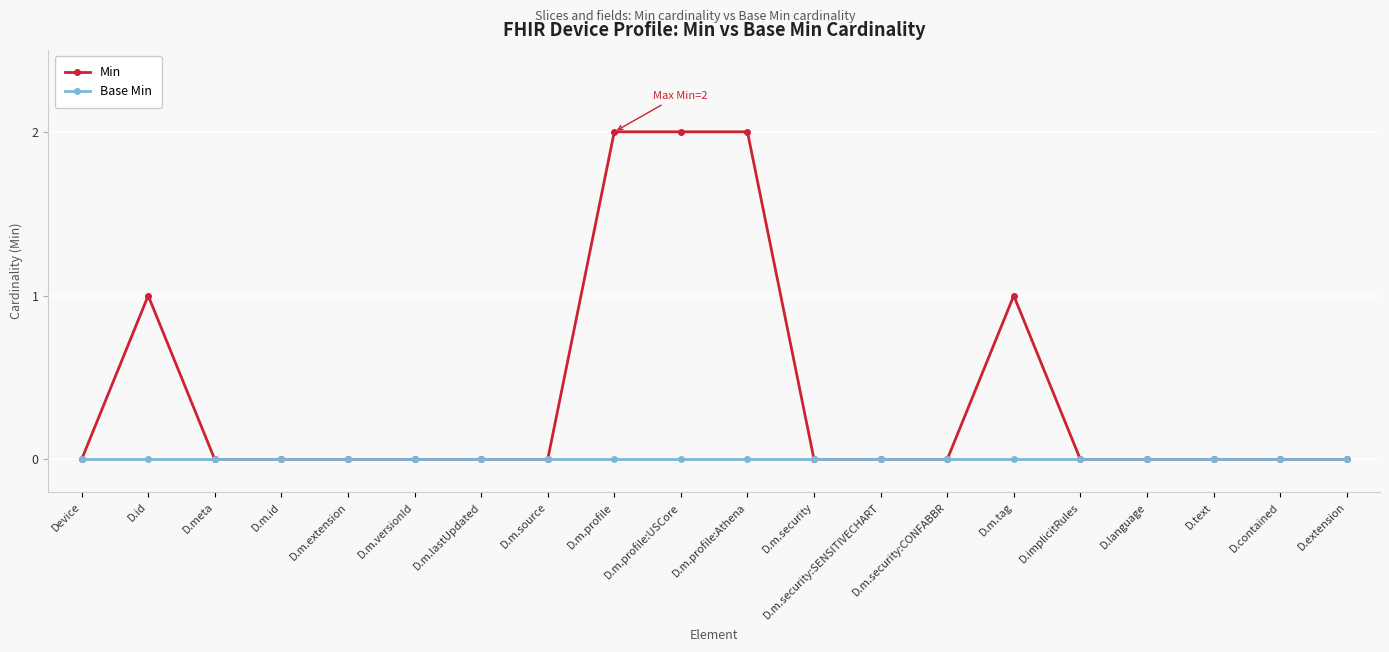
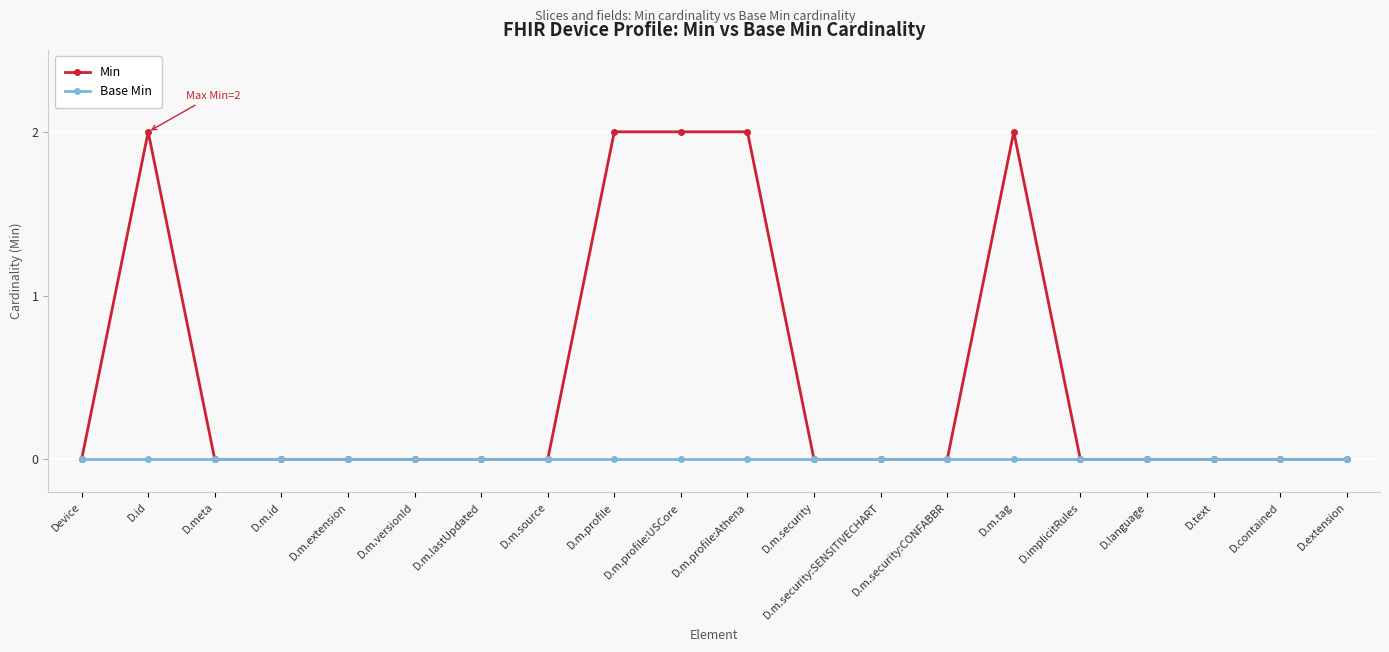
Min, D.id: 1 -> 2
Min, D.m.tag: 1 -> 2
